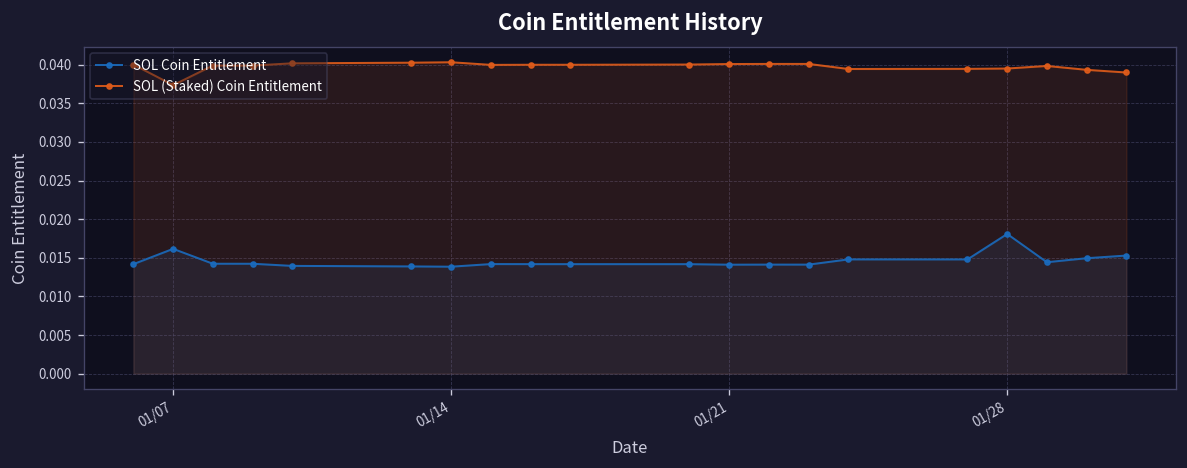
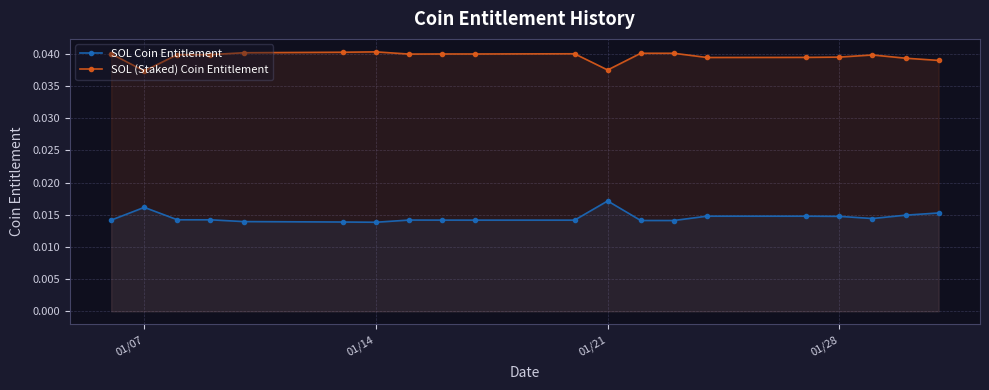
SOL Coin Entitlement, 01/21: 0.014 -> 0.017
SOL (Staked) Coin Entitlement, 01/21: 0.040 -> 0.037
SOL Coin Entitlement, 01/28: 0.018 -> 0.015
